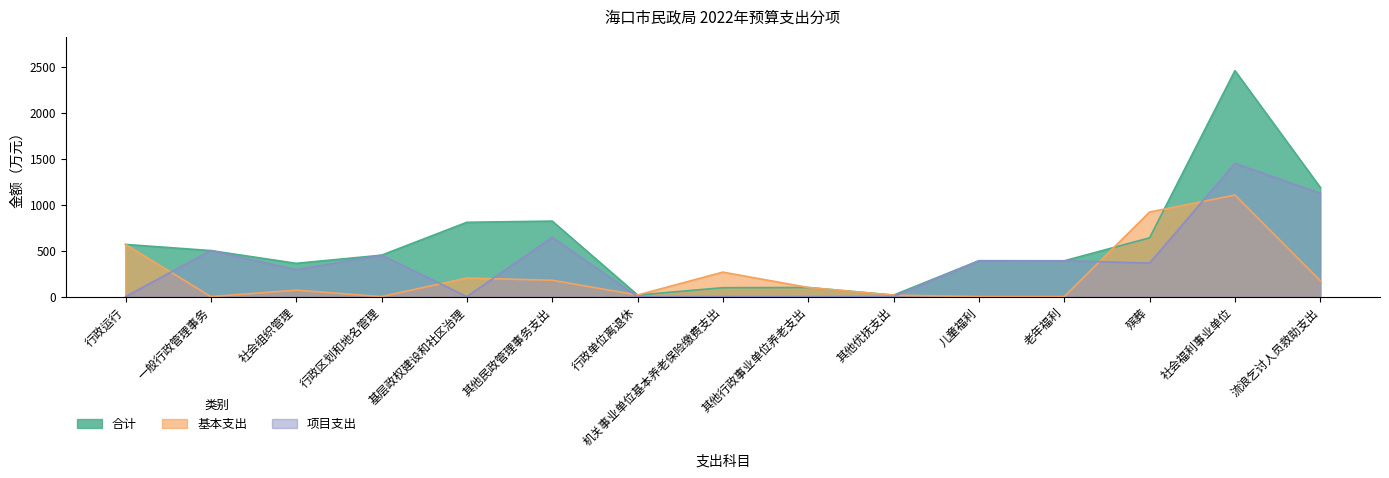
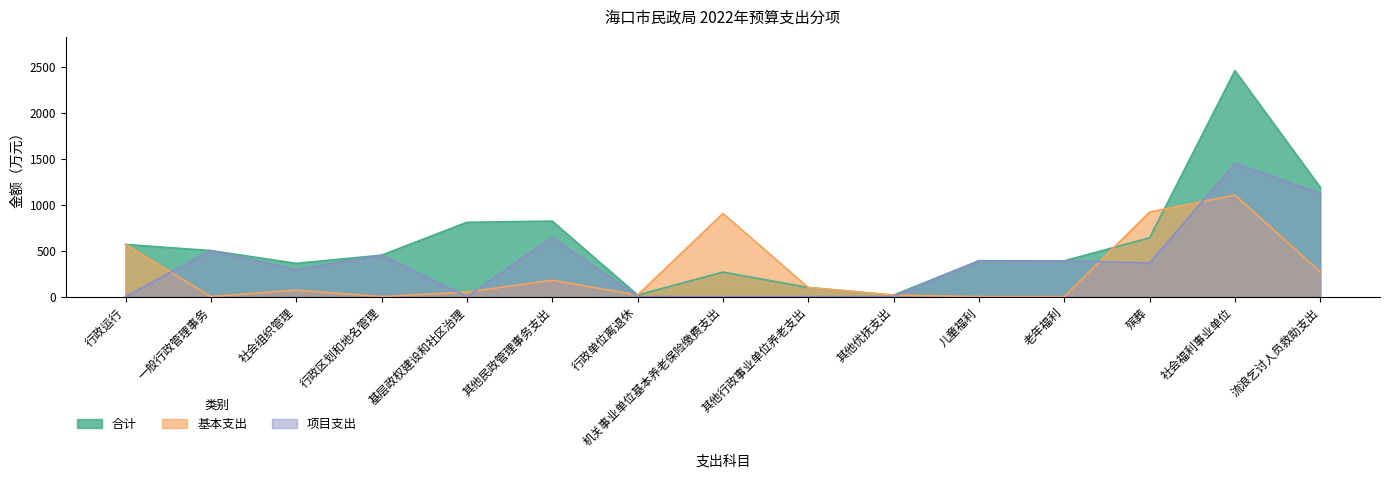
基本支出, 基层政权建设和社区治理: 200 -> 0
合计, 机关事业单位基本养老保险缴费支出: 100 -> 300
基本支出, 机关事业单位基本养老保险缴费支出: 300 -> 900
基本支出, 流浪乞讨人员救助支出: 200 -> 300
